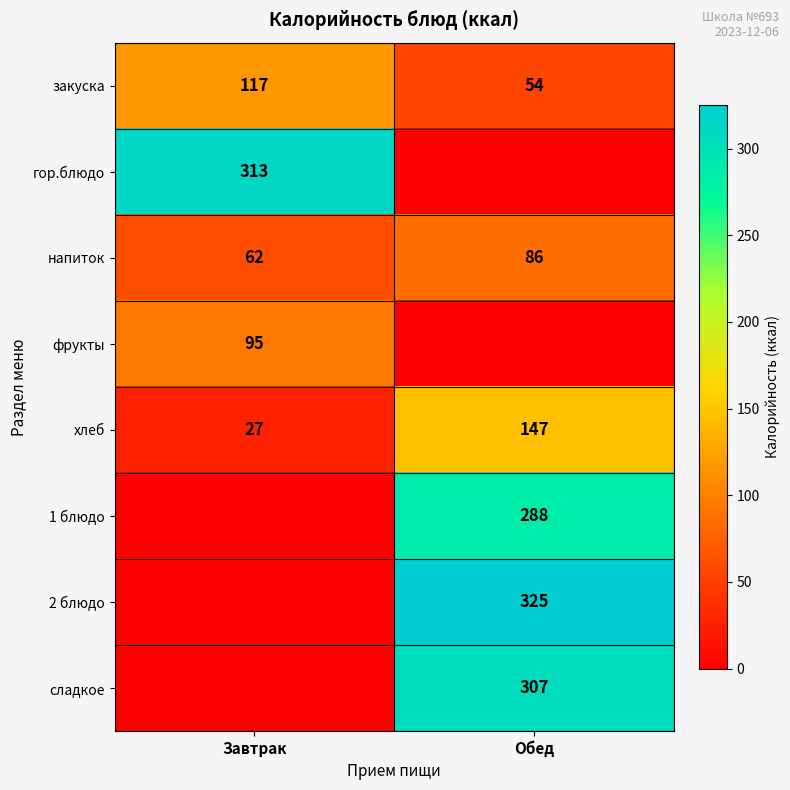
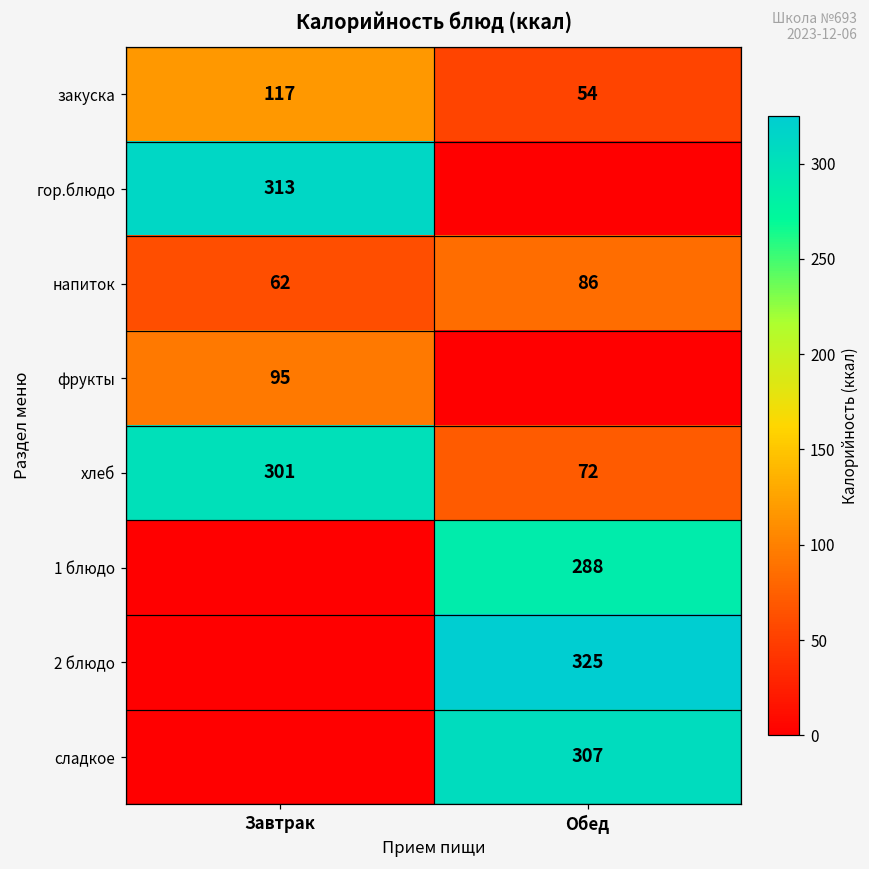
хлеб, Завтрак: 27 -> 301
хлеб, Обед: 147 -> 72
